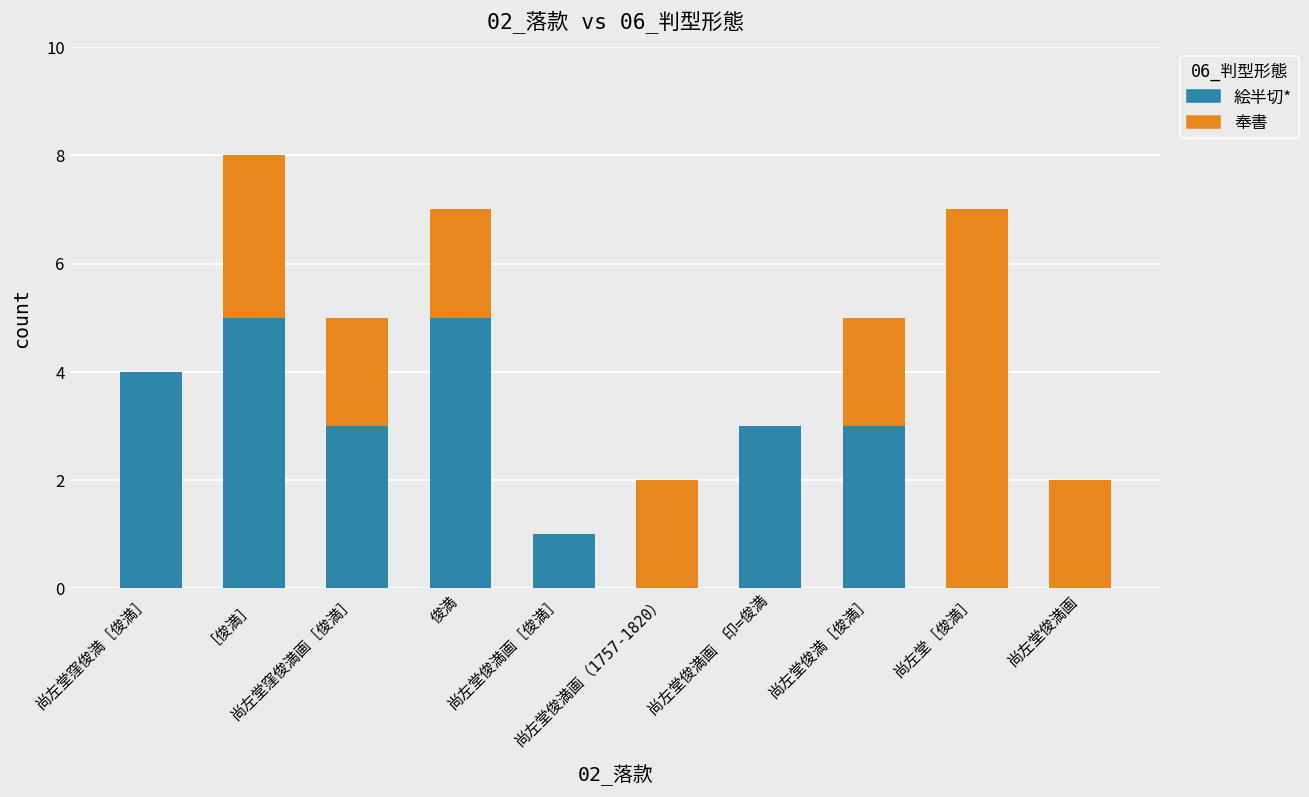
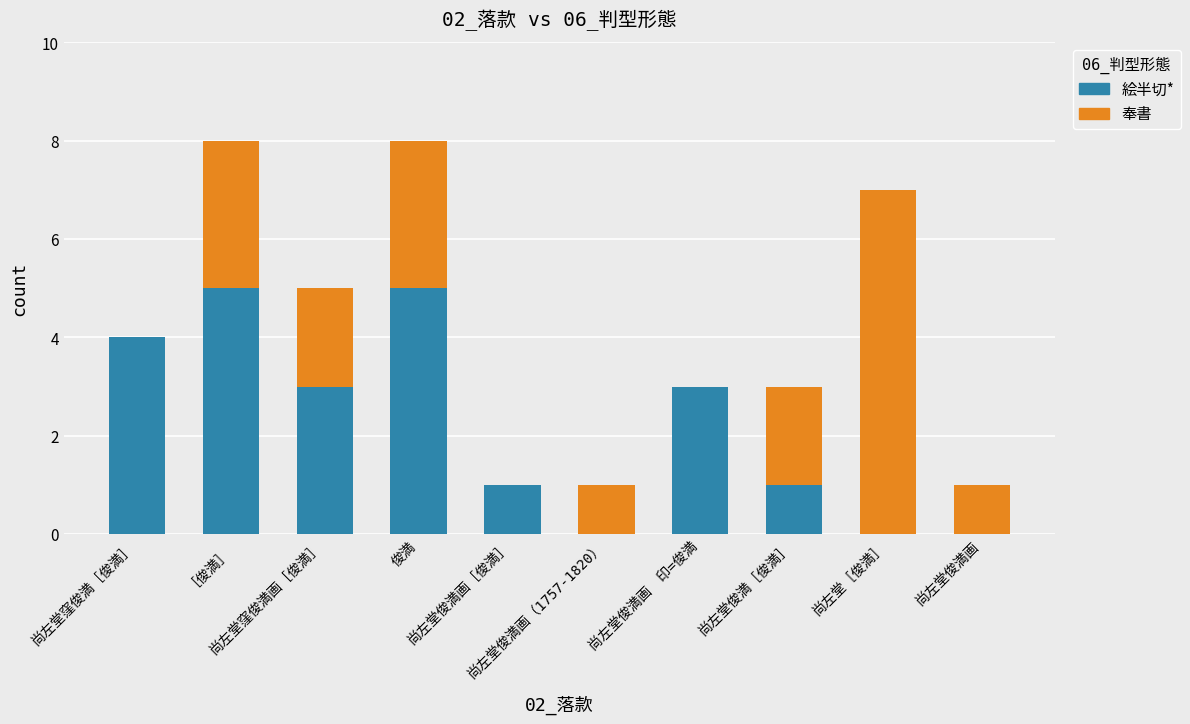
奉書, 俊満: 2 -> 3
奉書, 尚左堂俊満画（1757-1820）: 2 -> 1
絵半切*, 尚左堂俊満［俊満］: 3 -> 1
奉書, 尚左堂俊満画: 2 -> 1
